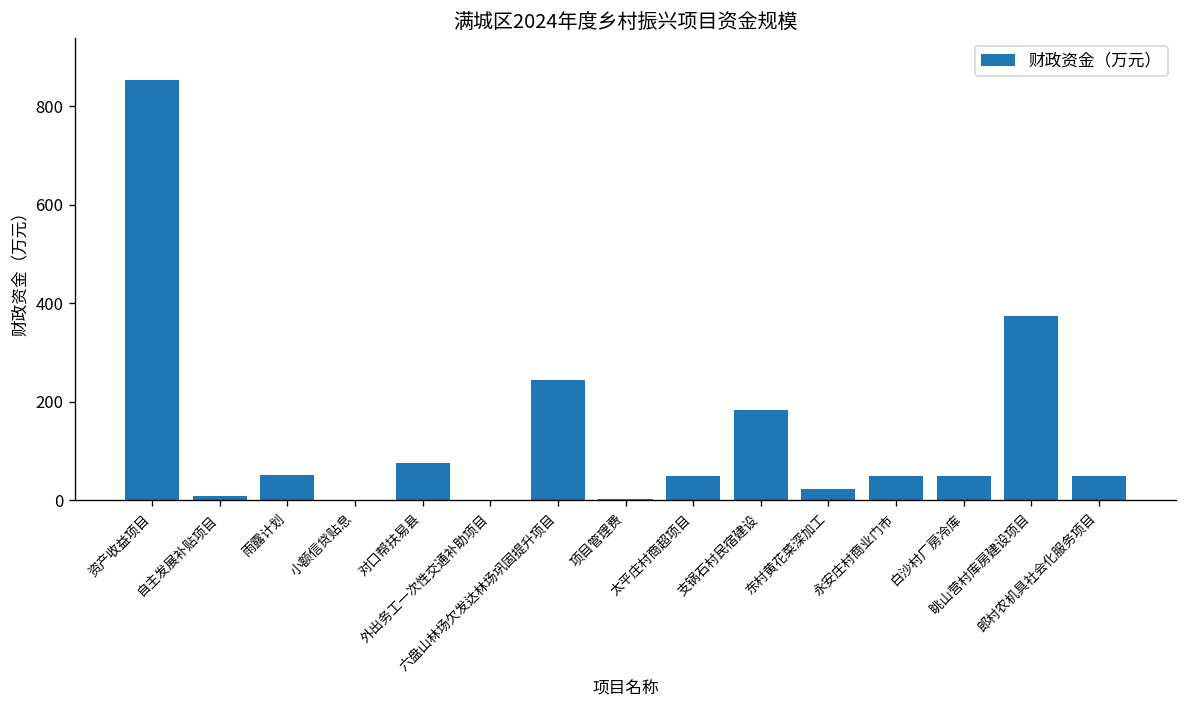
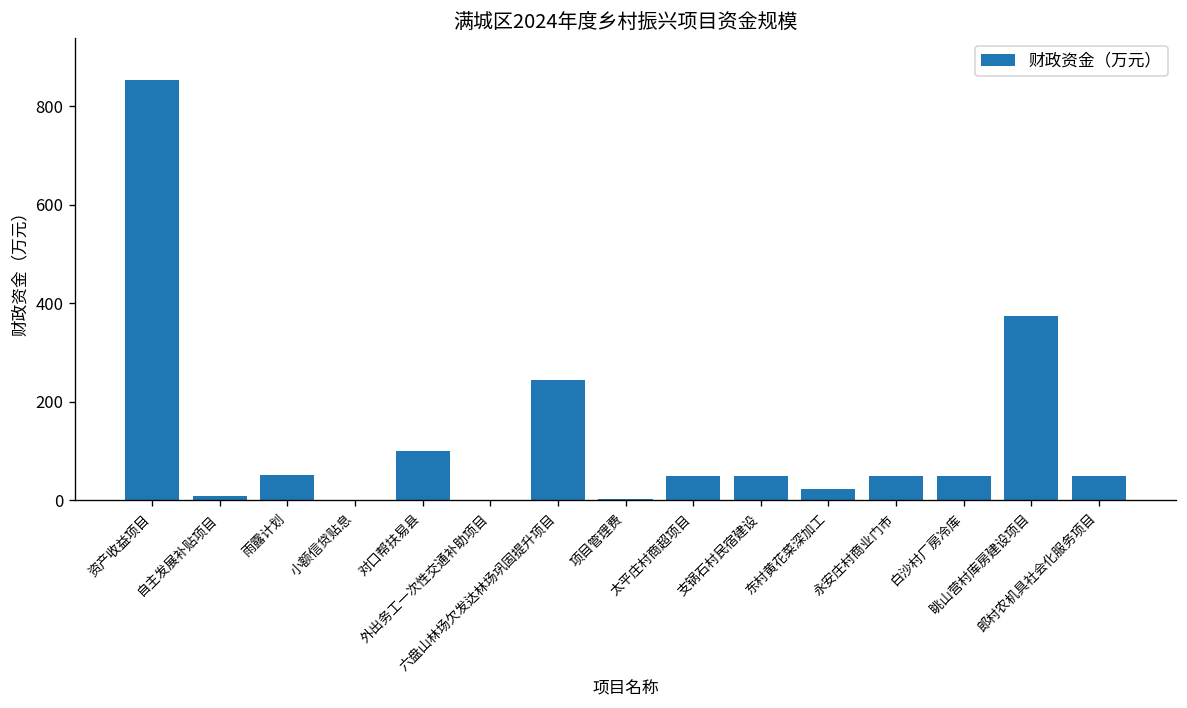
对口帮扶易县: 80 -> 100
支锅石村民宿建设: 180 -> 50
